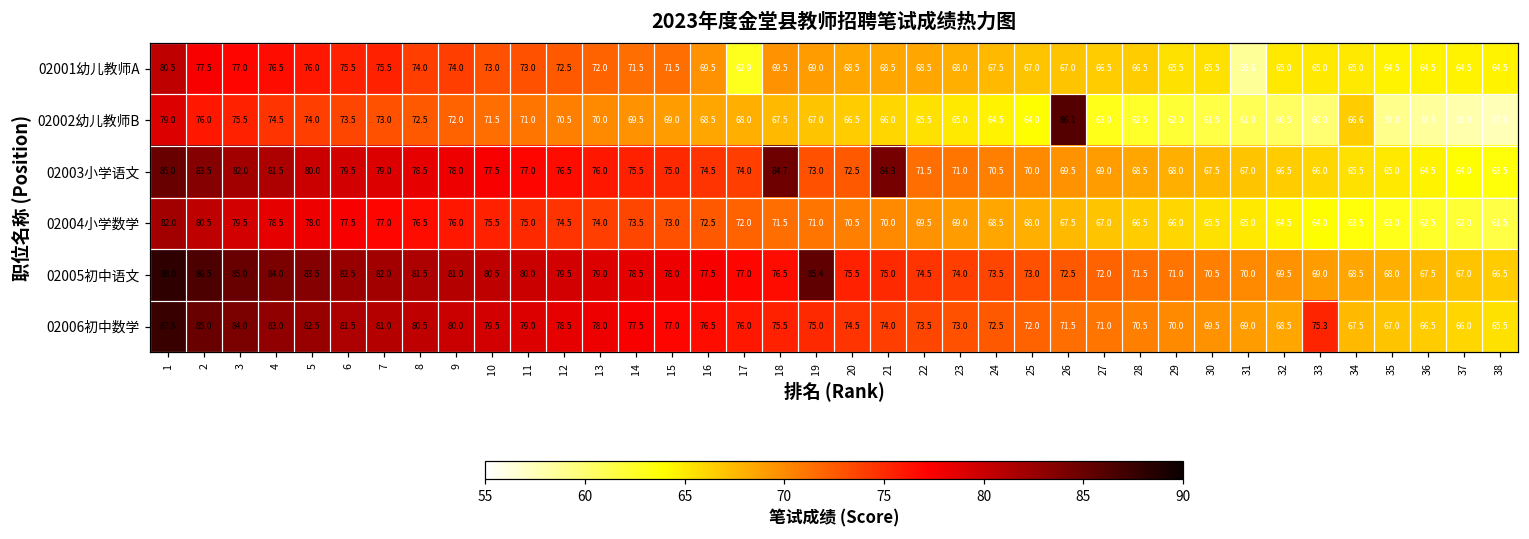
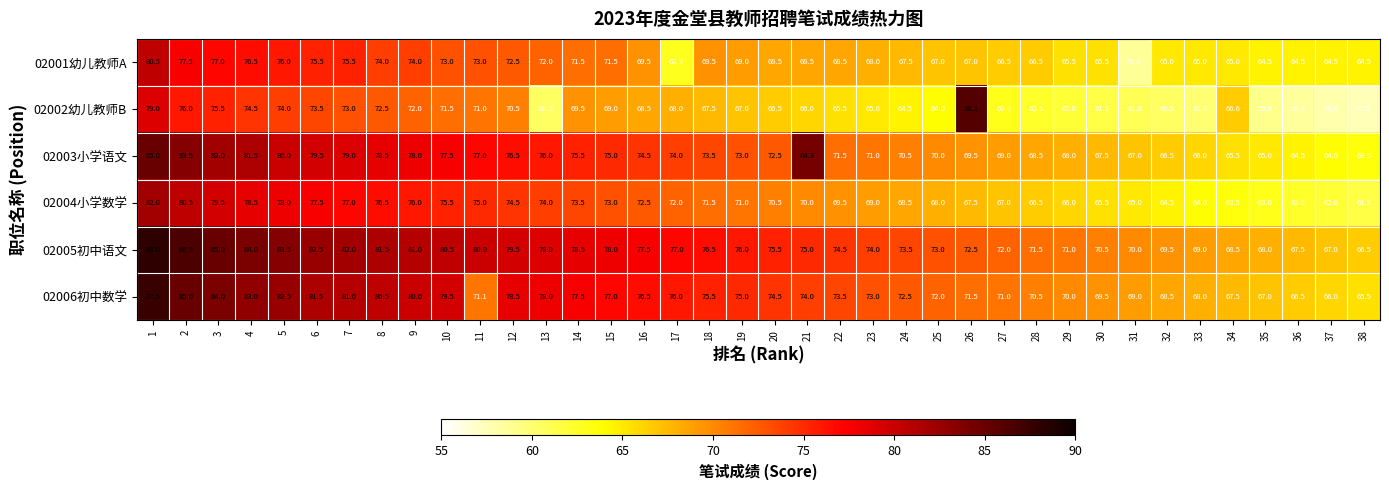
02002幼儿教师B, 13: 70.0 -> 60.5
02003小学语文, 18: 84.7 -> 73.5
02005初中语文, 19: 85.4 -> 76.0
02006初中数学, 11: 79.0 -> 71.1
02006初中数学, 33: 75.3 -> 68.0
